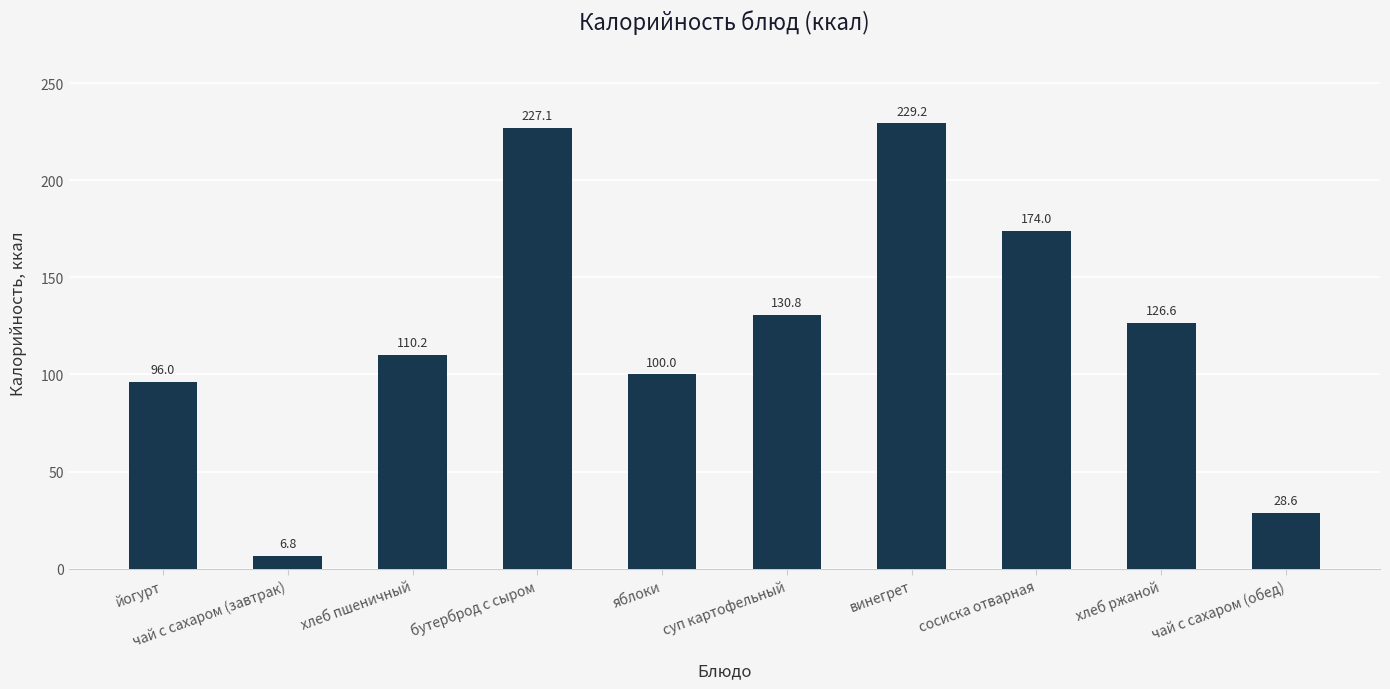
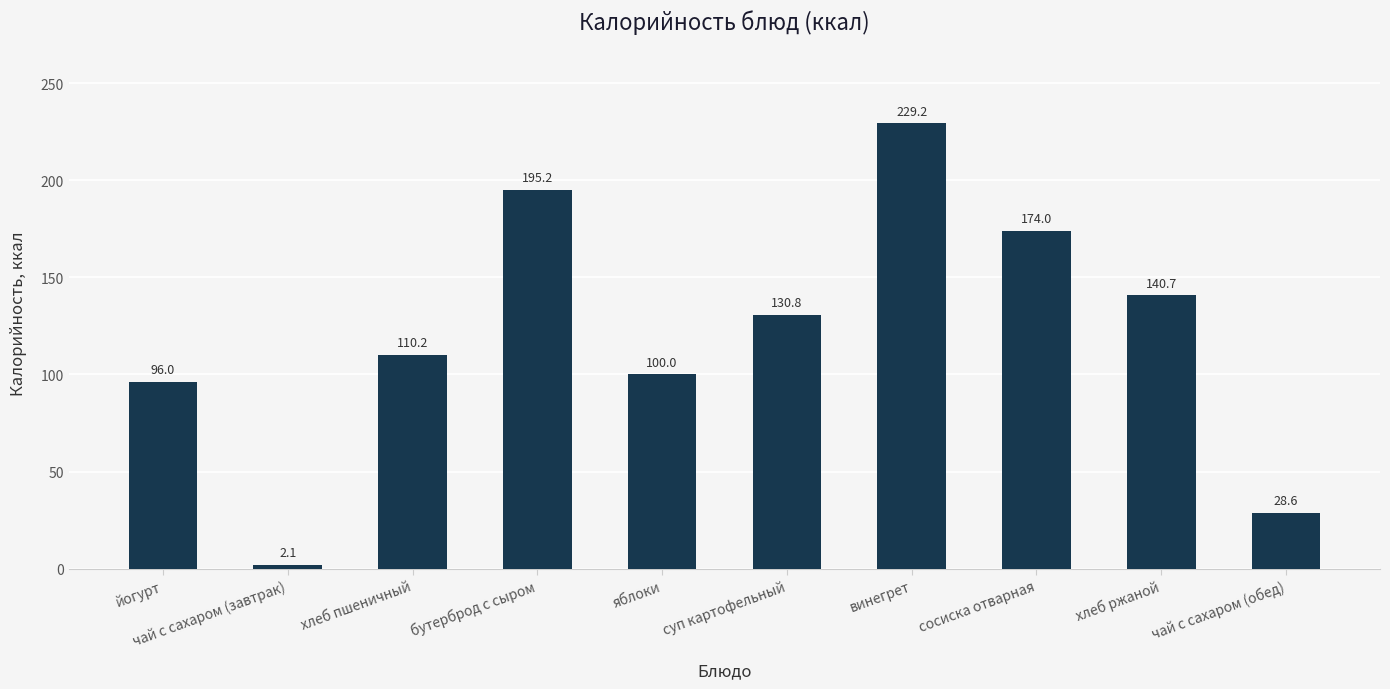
чай с сахаром (завтрак): 6.8 -> 2.1
бутерброд с сыром: 227.1 -> 195.2
хлеб ржаной: 126.6 -> 140.7
